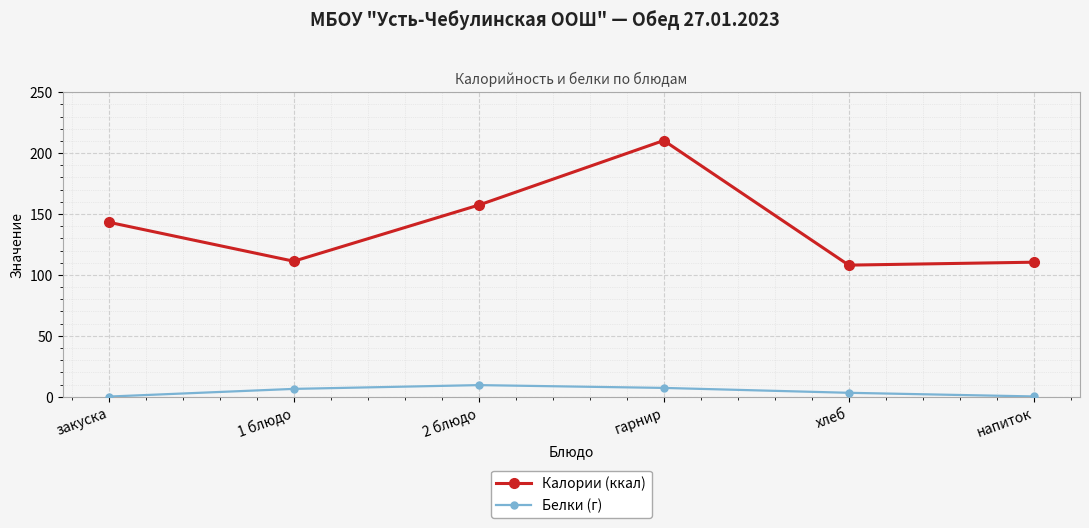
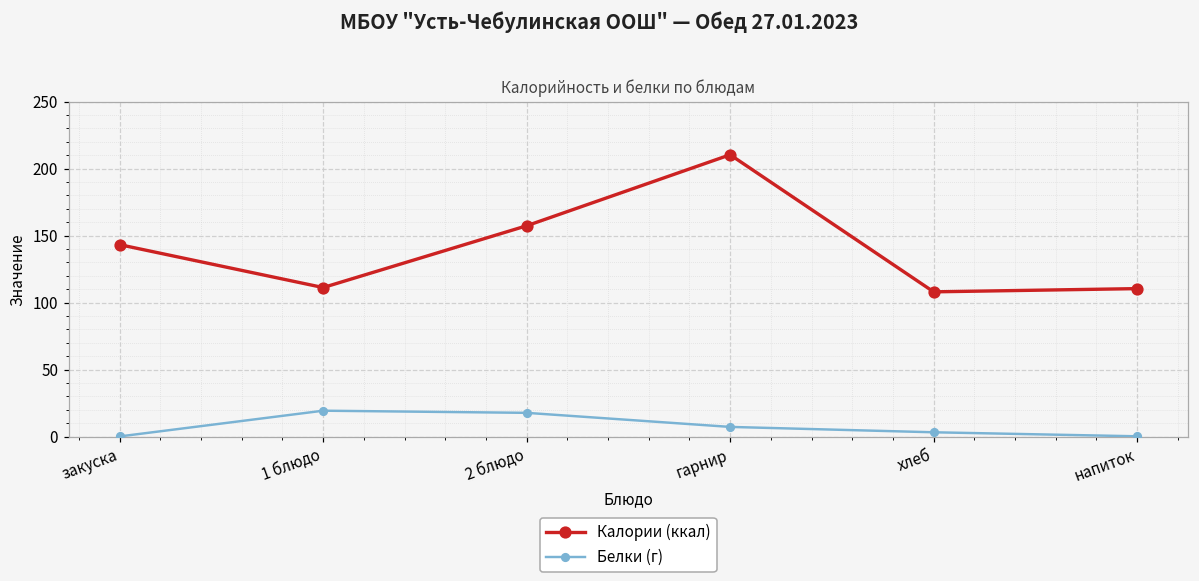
Белки (г), 1 блюдо: 6 -> 19
Белки (г), 2 блюдо: 10 -> 18
